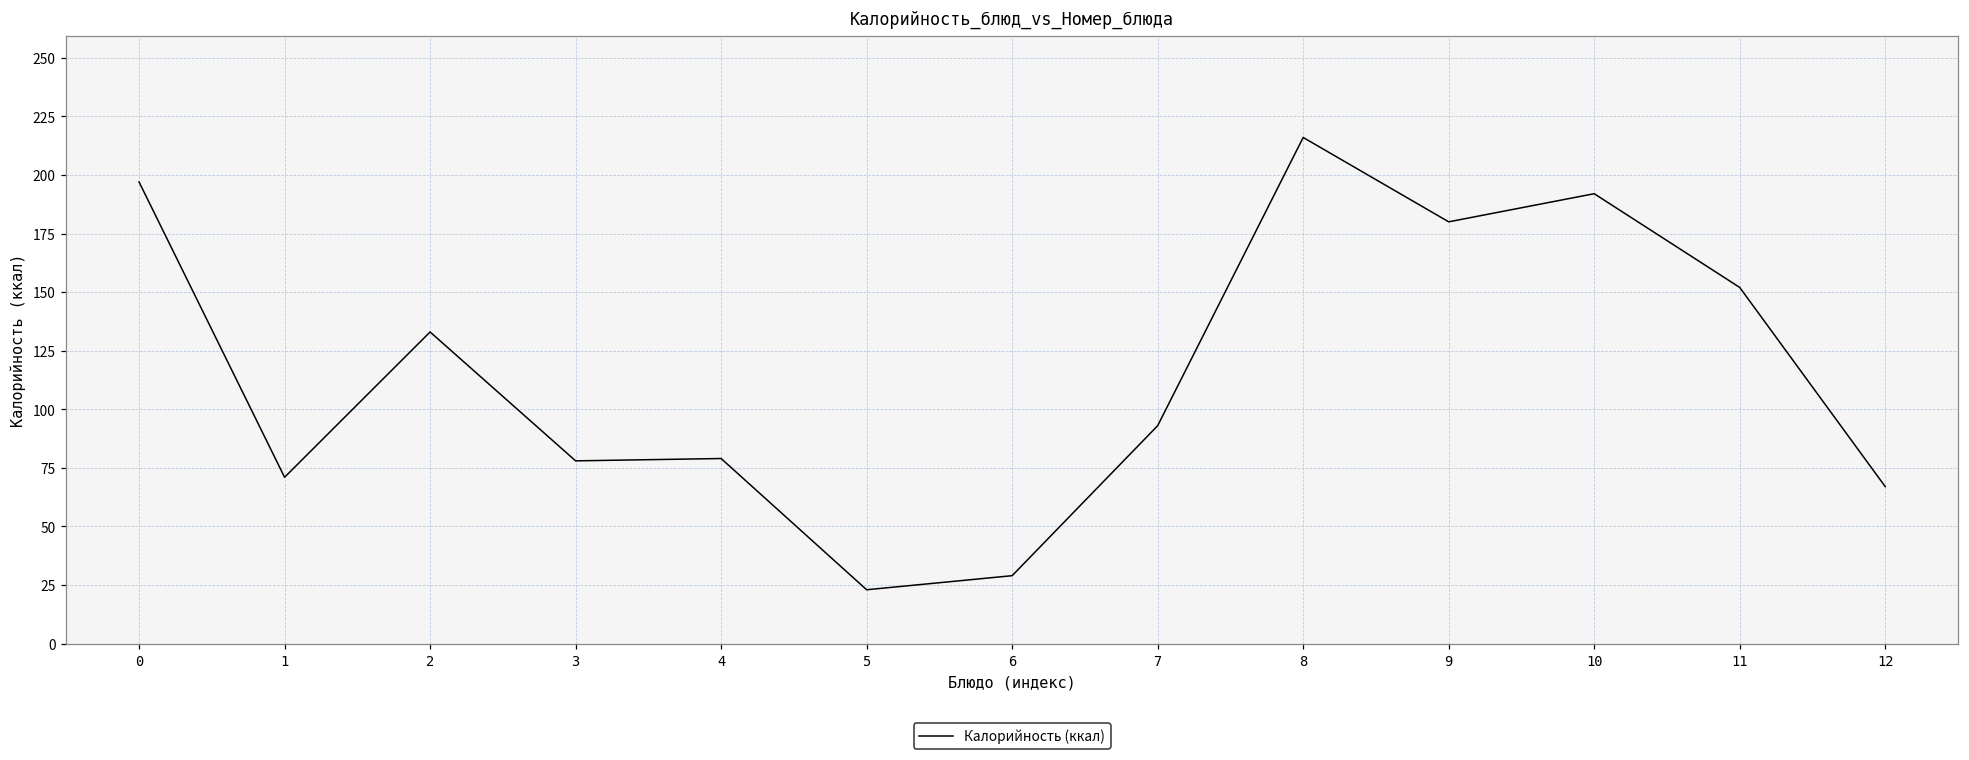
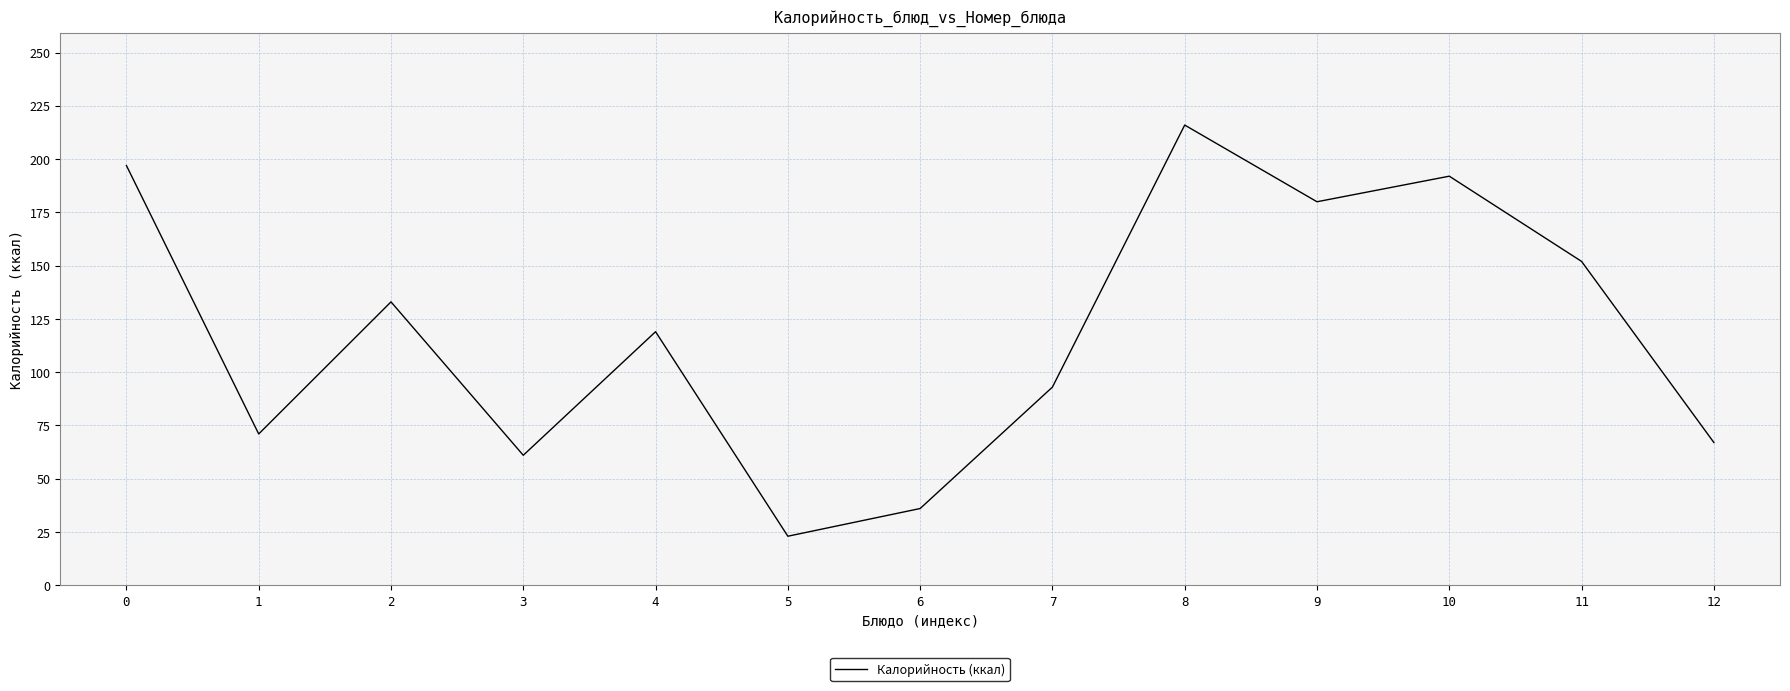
3: 78 -> 61
4: 79 -> 119
6: 29 -> 36
